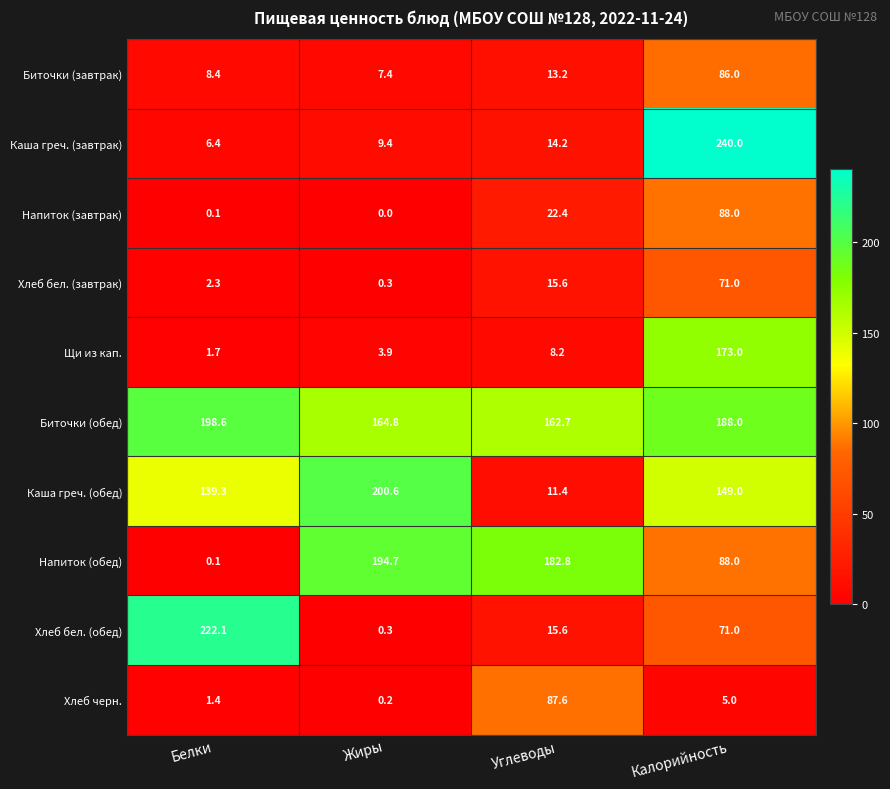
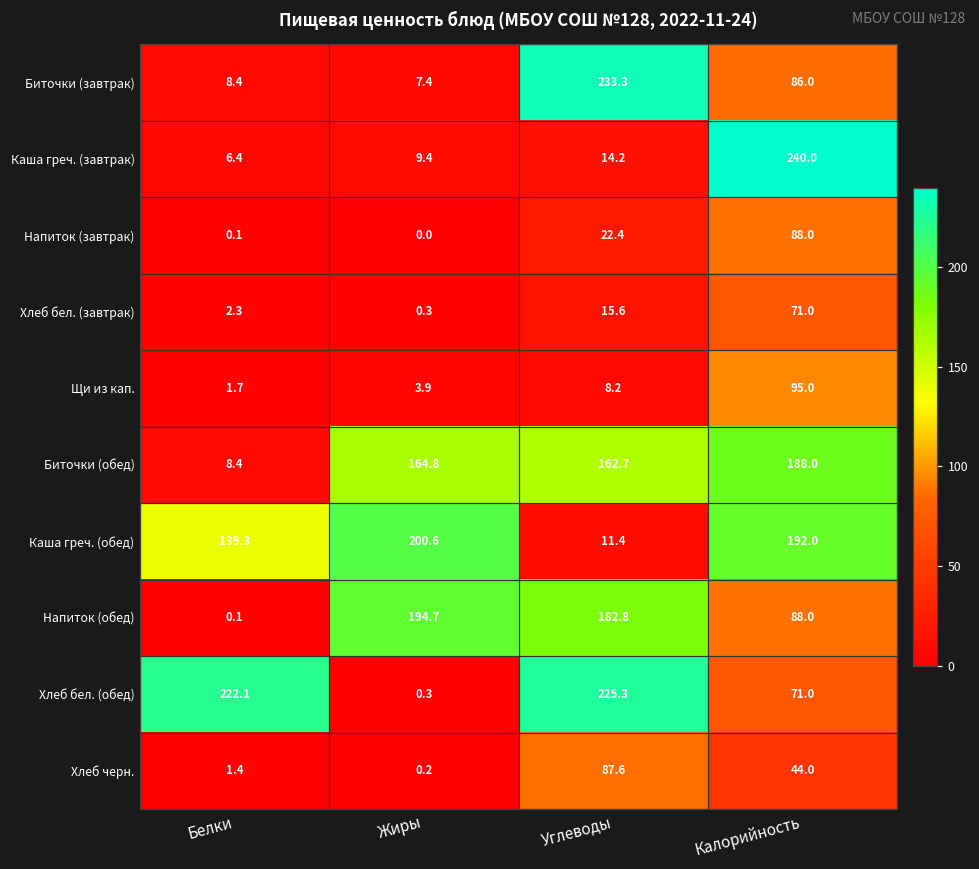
Биточки (завтрак), Углеводы: 13.2 -> 233.3
Щи из кап., Калорийность: 173.0 -> 95.0
Биточки (обед), Белки: 198.6 -> 8.4
Каша греч. (обед), Калорийность: 149.0 -> 192.0
Хлеб бел. (обед), Углеводы: 15.6 -> 225.3
Хлеб черн., Калорийность: 5.0 -> 44.0
